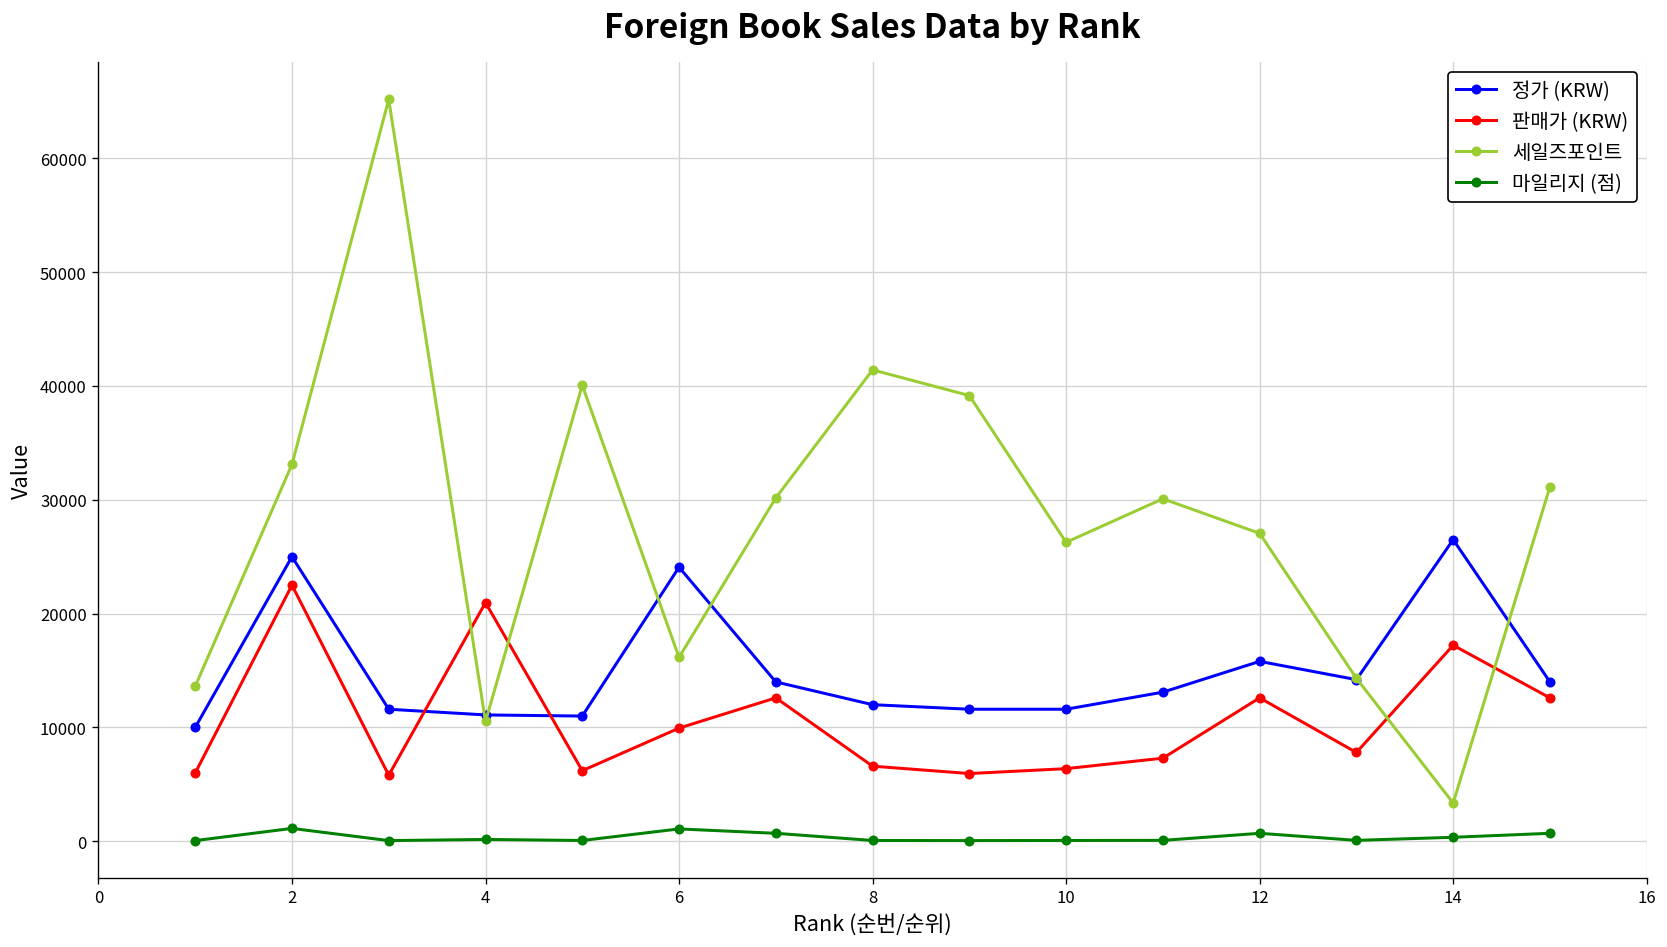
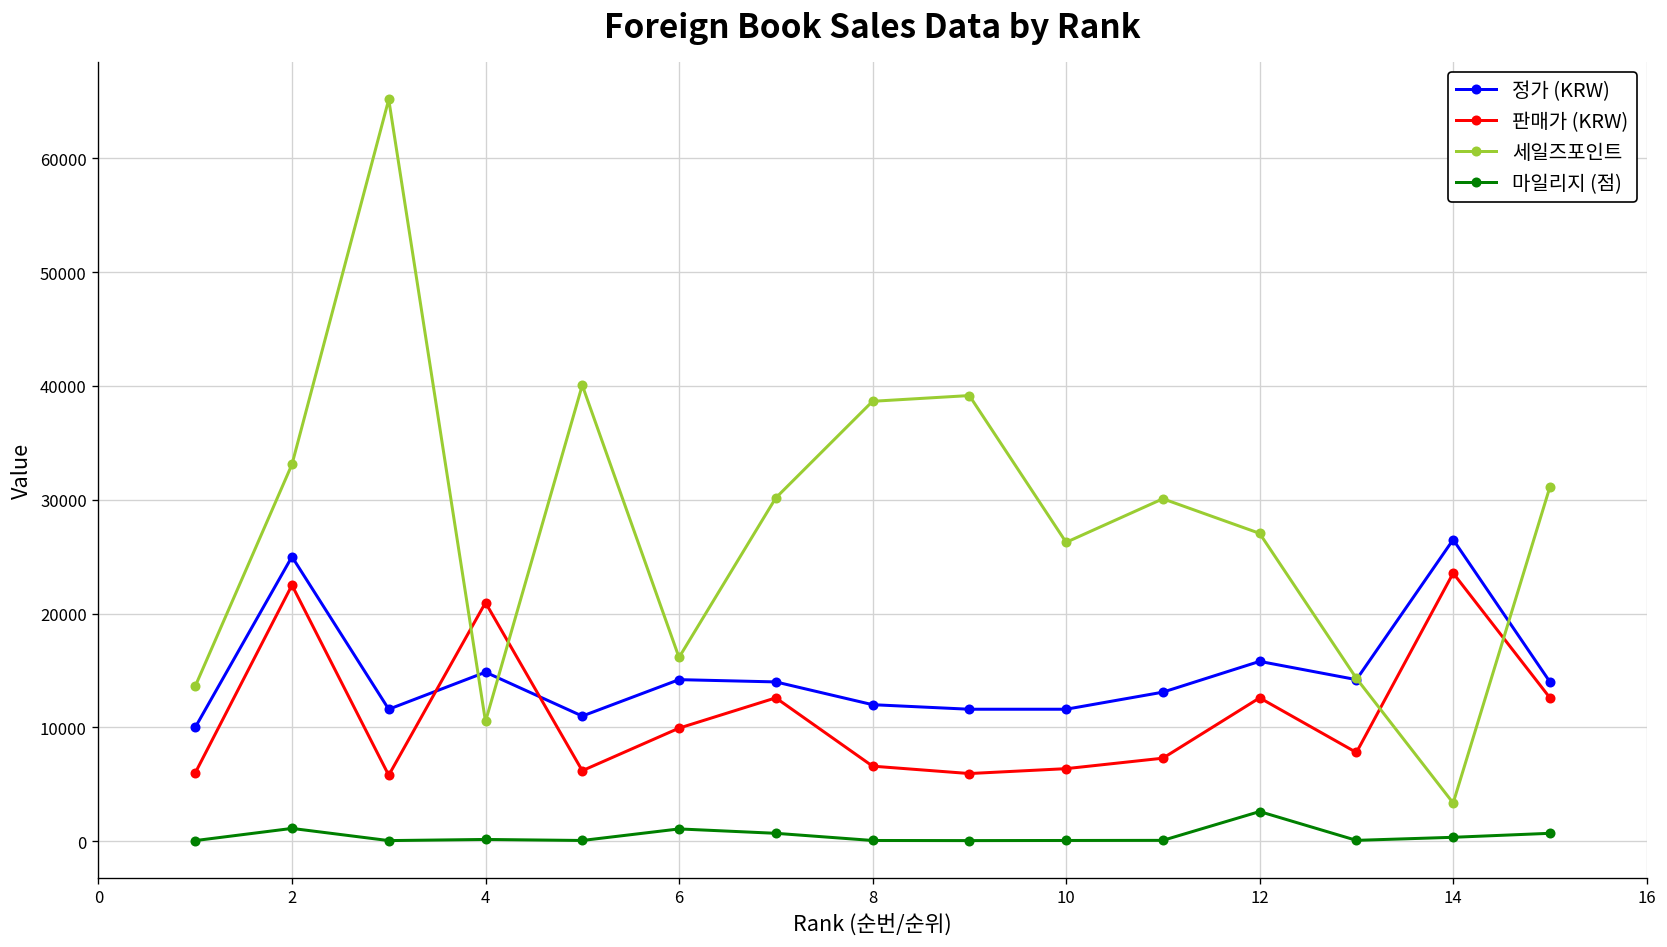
정가 (KRW), 4: 11000 -> 15000
정가 (KRW), 6: 24000 -> 14000
세일즈포인트, 8: 41000 -> 39000
마일리지 (점), 12: 1000 -> 3000
판매가 (KRW), 14: 17000 -> 24000
